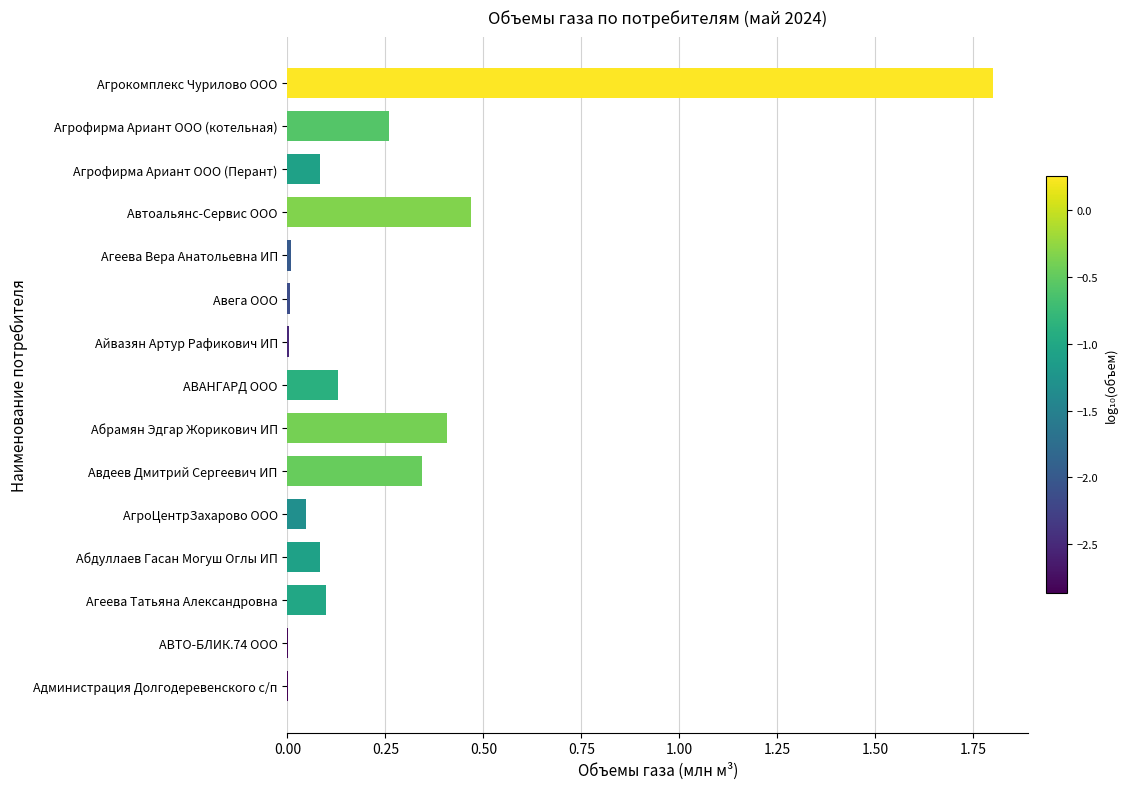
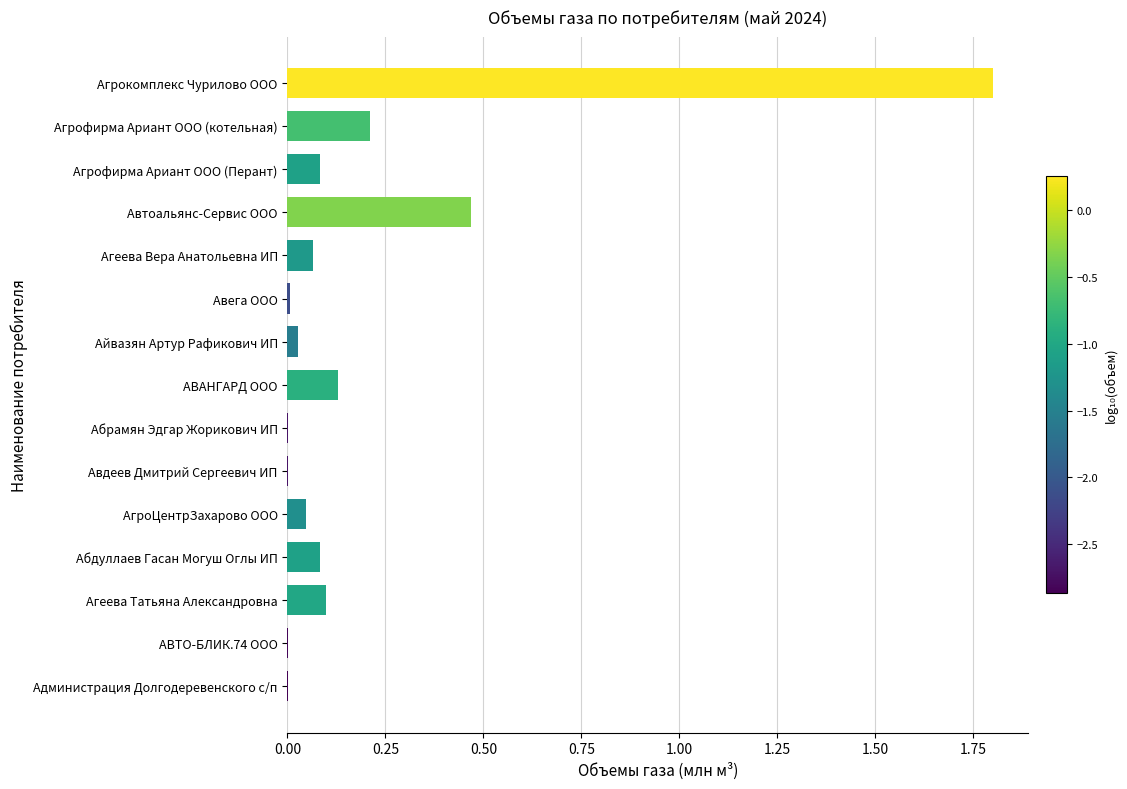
Агрофирма Ариант ООО (котельная): 0.26 -> 0.21
Агеева Вера Анатольевна ИП: 0.01 -> 0.07
Айвазян Артур Рафикович ИП: 0.00 -> 0.03
Абрамян Эдгар Жорикович ИП: 0.41 -> 0.00
Авдеев Дмитрий Сергеевич ИП: 0.34 -> 0.00
